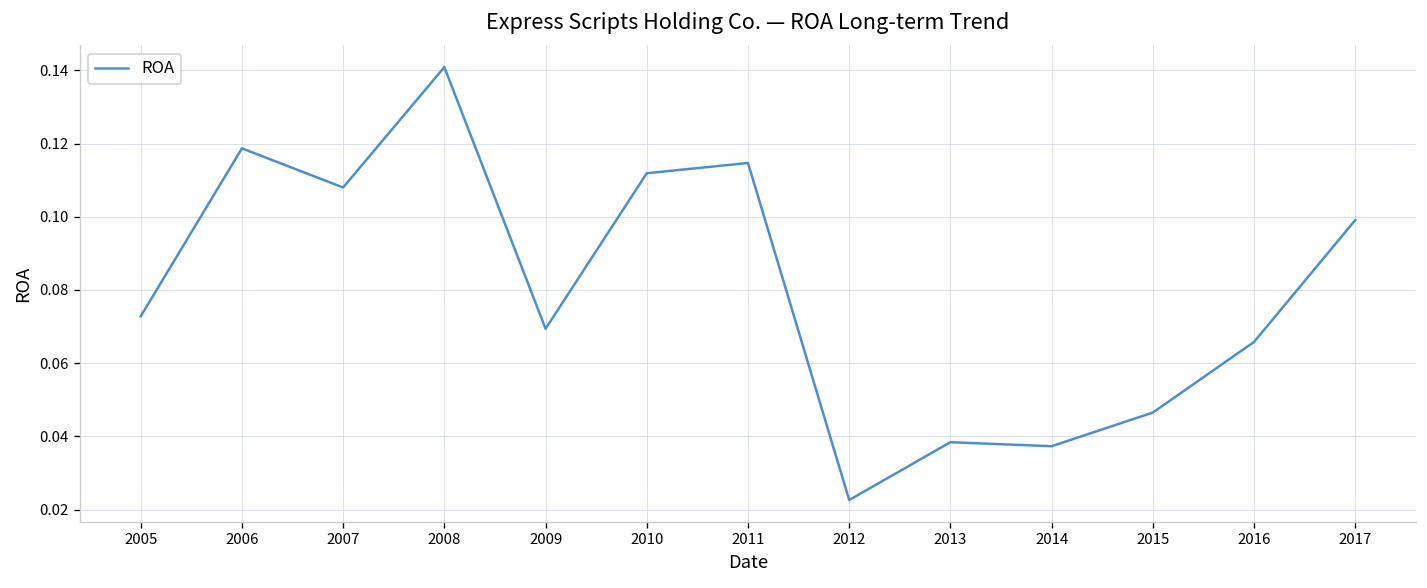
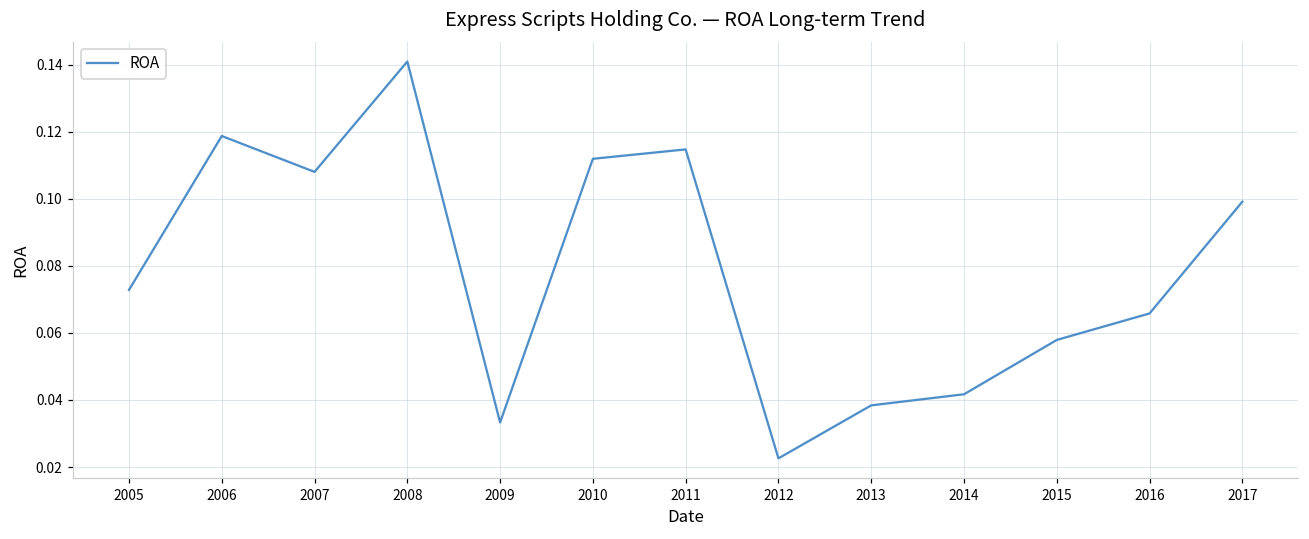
2009: 0.069 -> 0.033
2014: 0.037 -> 0.042
2015: 0.047 -> 0.058
